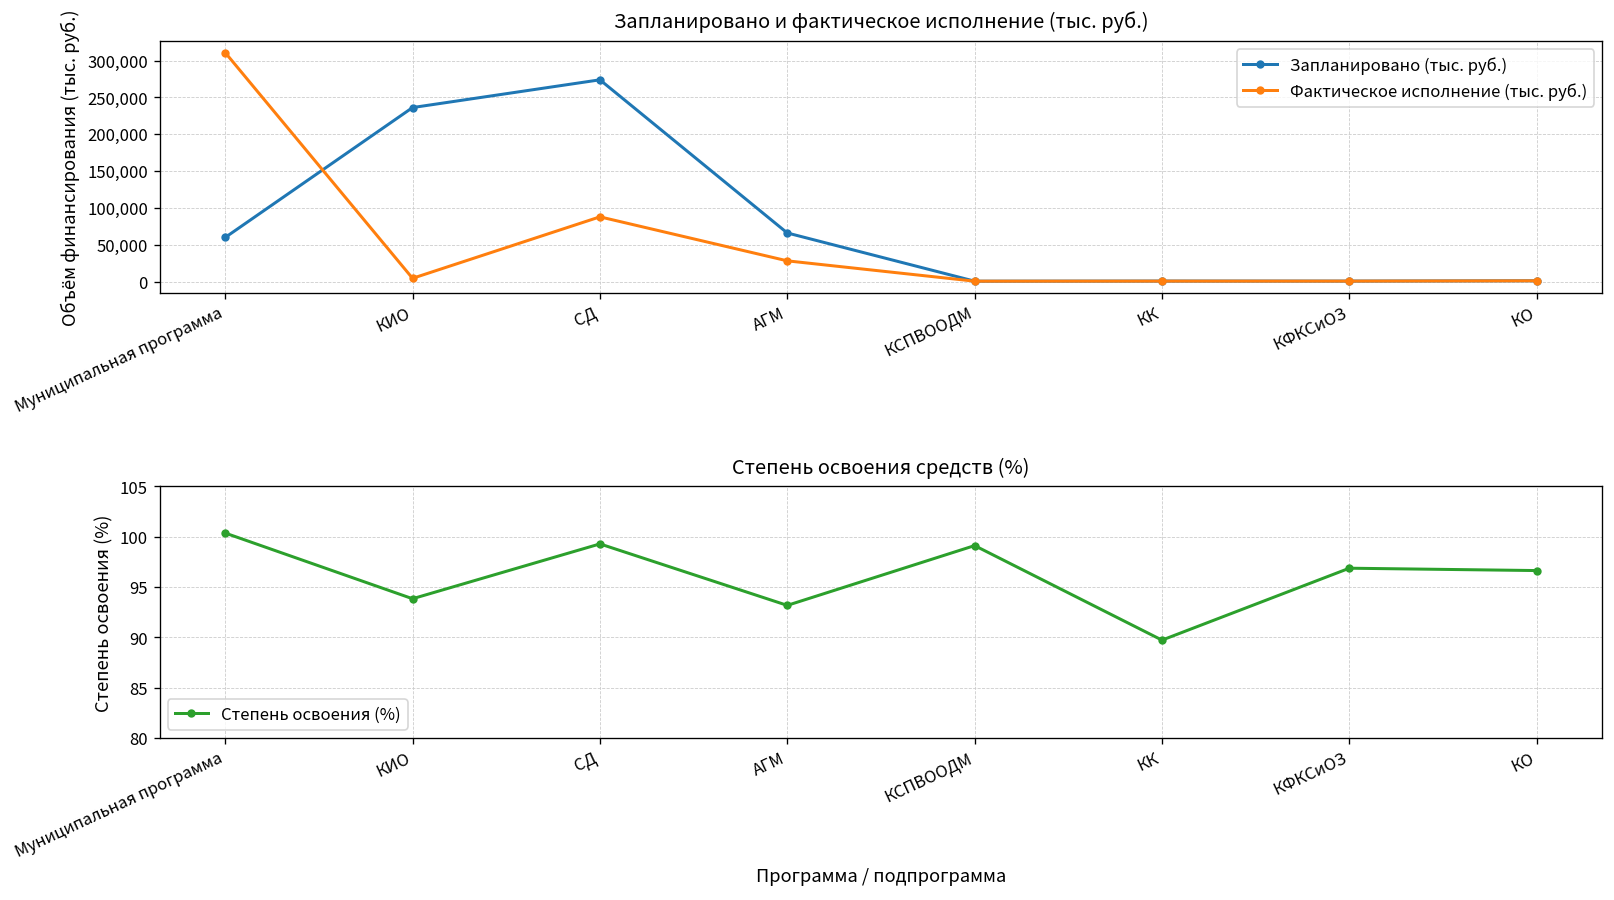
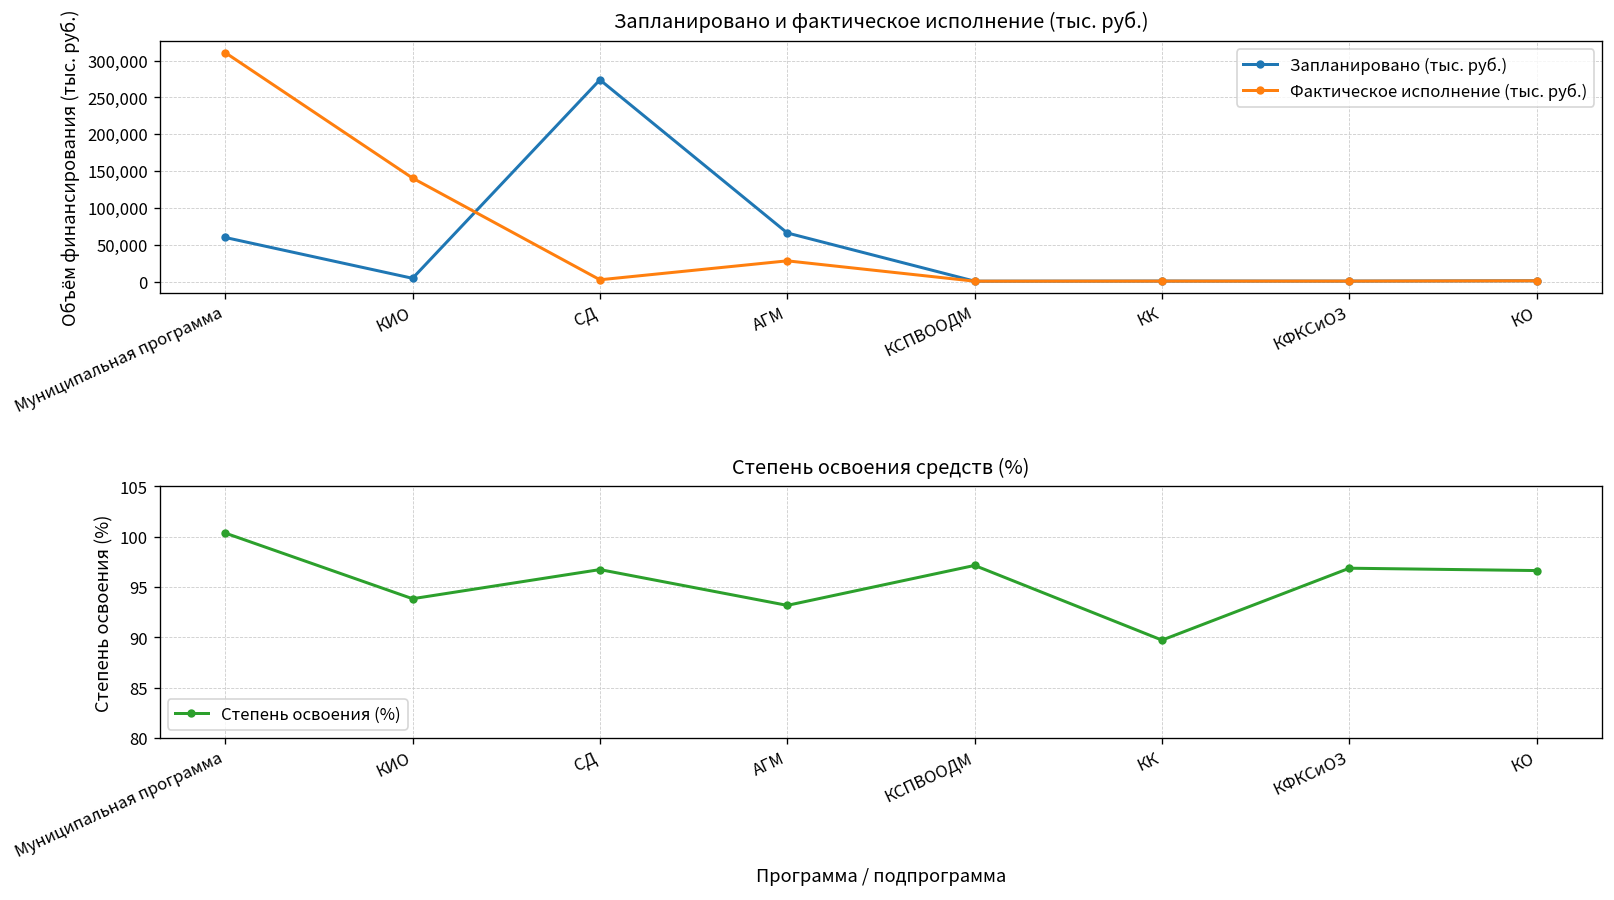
Запланировано и фактическое исполнение (тыс. руб.), Запланировано (тыс. руб.), КИО: 240,000 -> 0
Запланировано и фактическое исполнение (тыс. руб.), Фактическое исполнение (тыс. руб.), КИО: 0 -> 140,000
Запланировано и фактическое исполнение (тыс. руб.), Фактическое исполнение (тыс. руб.), СД: 90,000 -> 0
Степень освоения средств (%), СД: 99 -> 97
Степень освоения средств (%), КСПВООДМ: 99 -> 97
